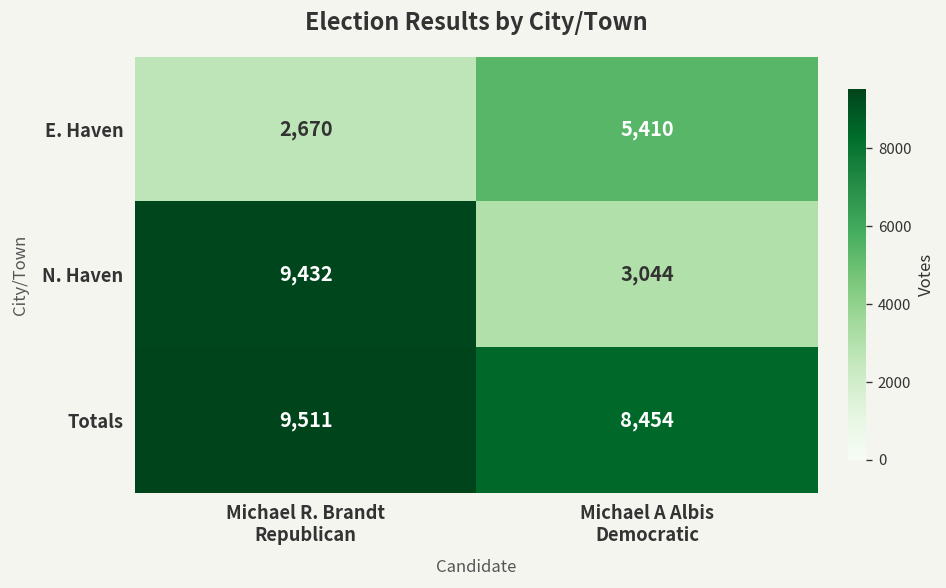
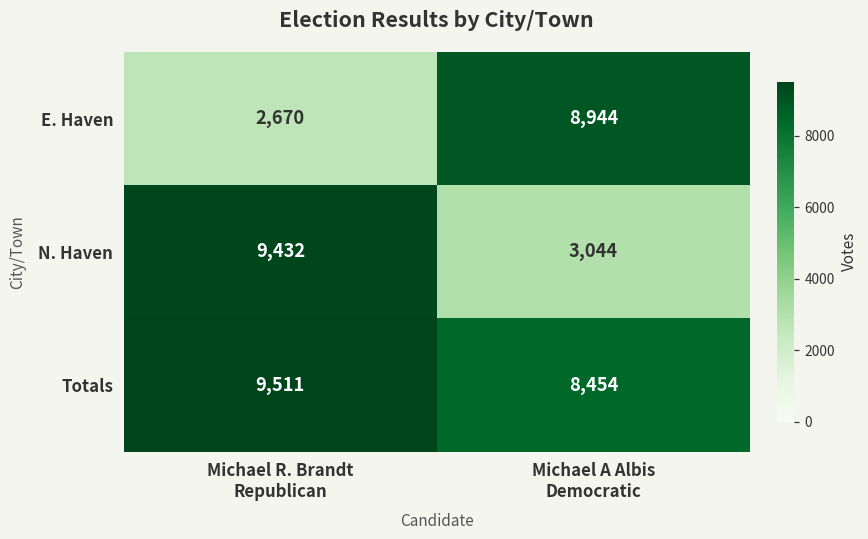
E. Haven, Michael A Albis Democratic: 5,410 -> 8,944
